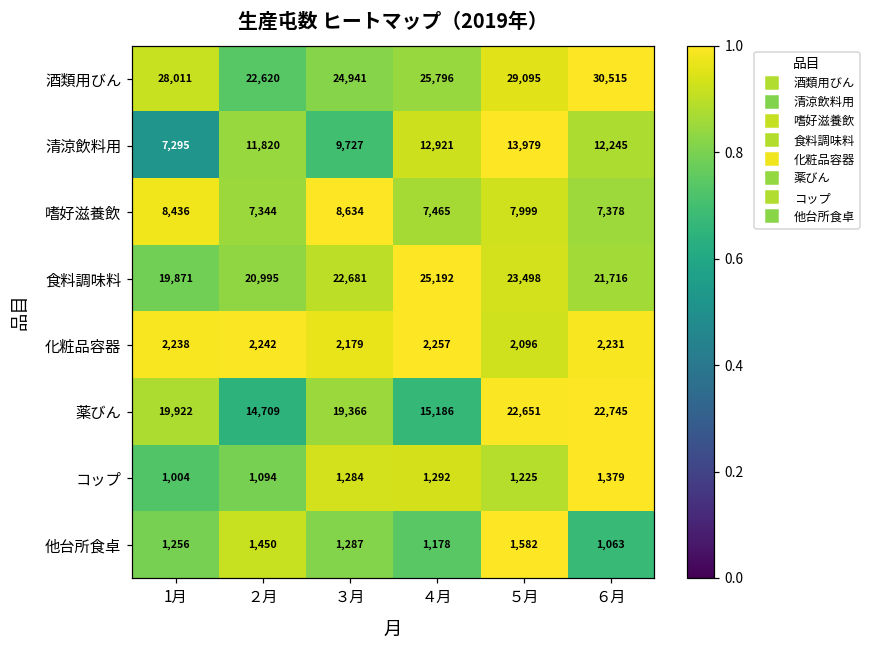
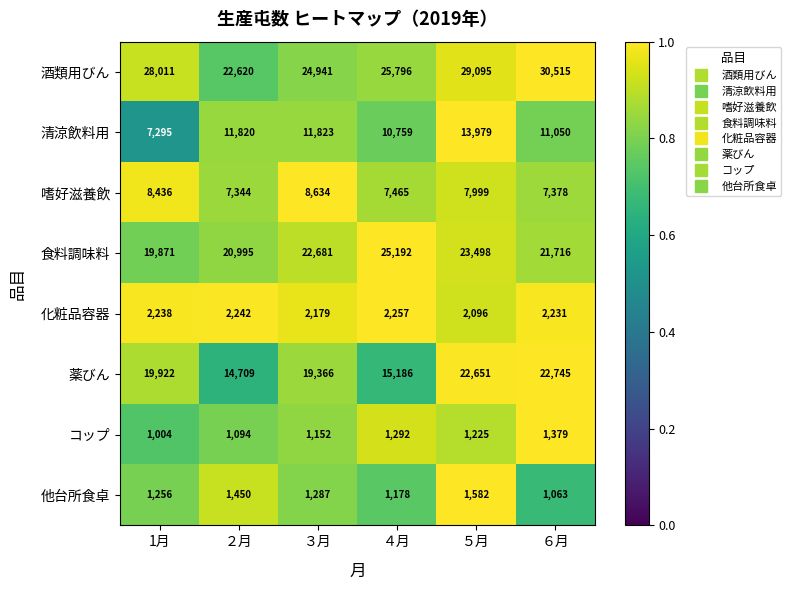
清涼飲料用, ３月: 9,727 -> 11,823
清涼飲料用, ４月: 12,921 -> 10,759
清涼飲料用, ６月: 12,245 -> 11,050
コップ, ３月: 1,284 -> 1,152
